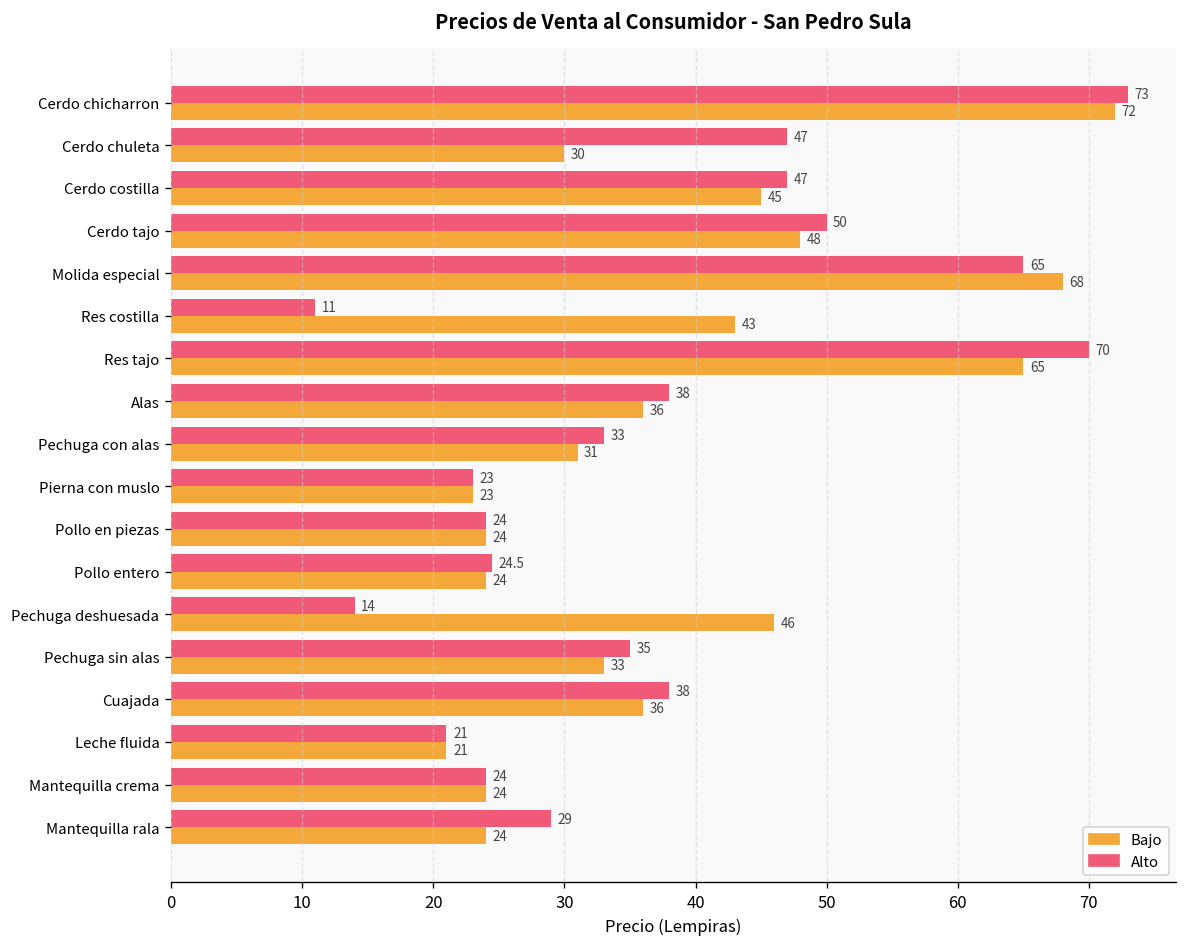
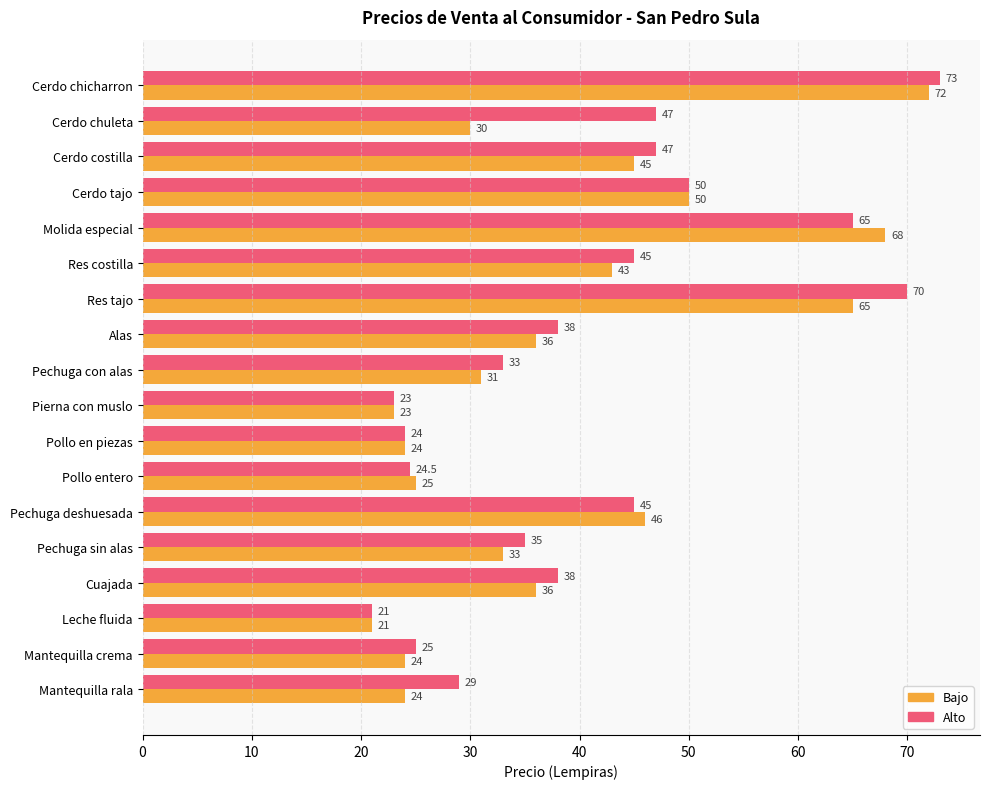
Bajo, Cerdo tajo: 48 -> 50
Alto, Res costilla: 11 -> 45
Bajo, Pollo entero: 24 -> 25
Alto, Pechuga deshuesada: 14 -> 45
Alto, Mantequilla crema: 24 -> 25
